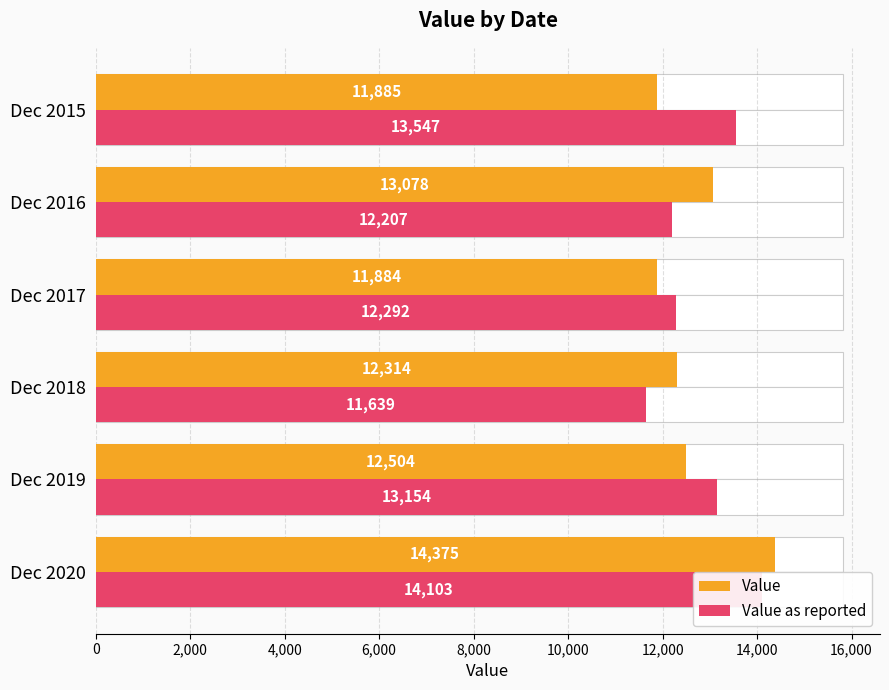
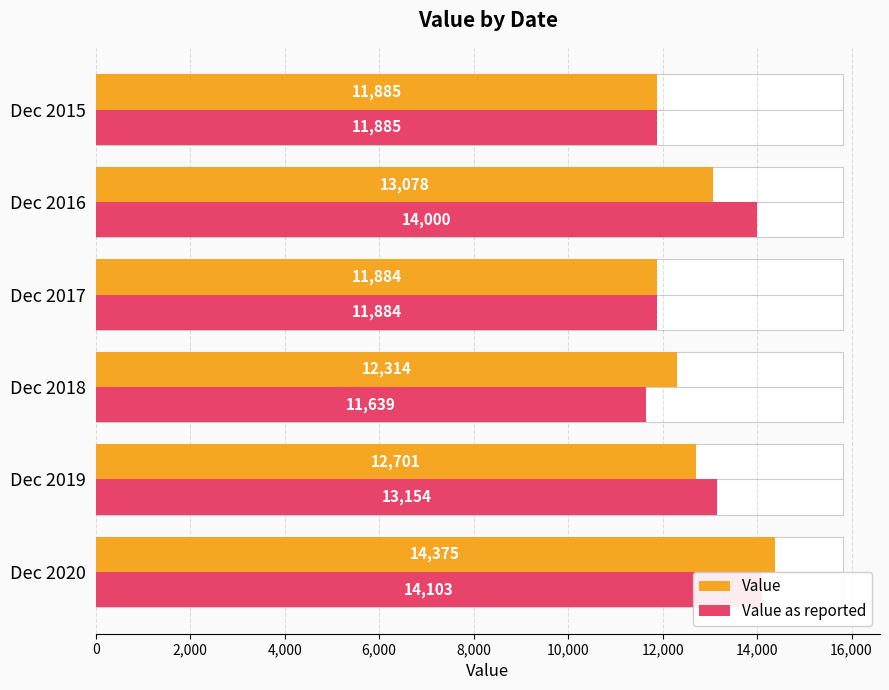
Value as reported, Dec 2015: 13,547 -> 11,885
Value as reported, Dec 2016: 12,207 -> 14,000
Value as reported, Dec 2017: 12,292 -> 11,884
Value, Dec 2019: 12,504 -> 12,701
